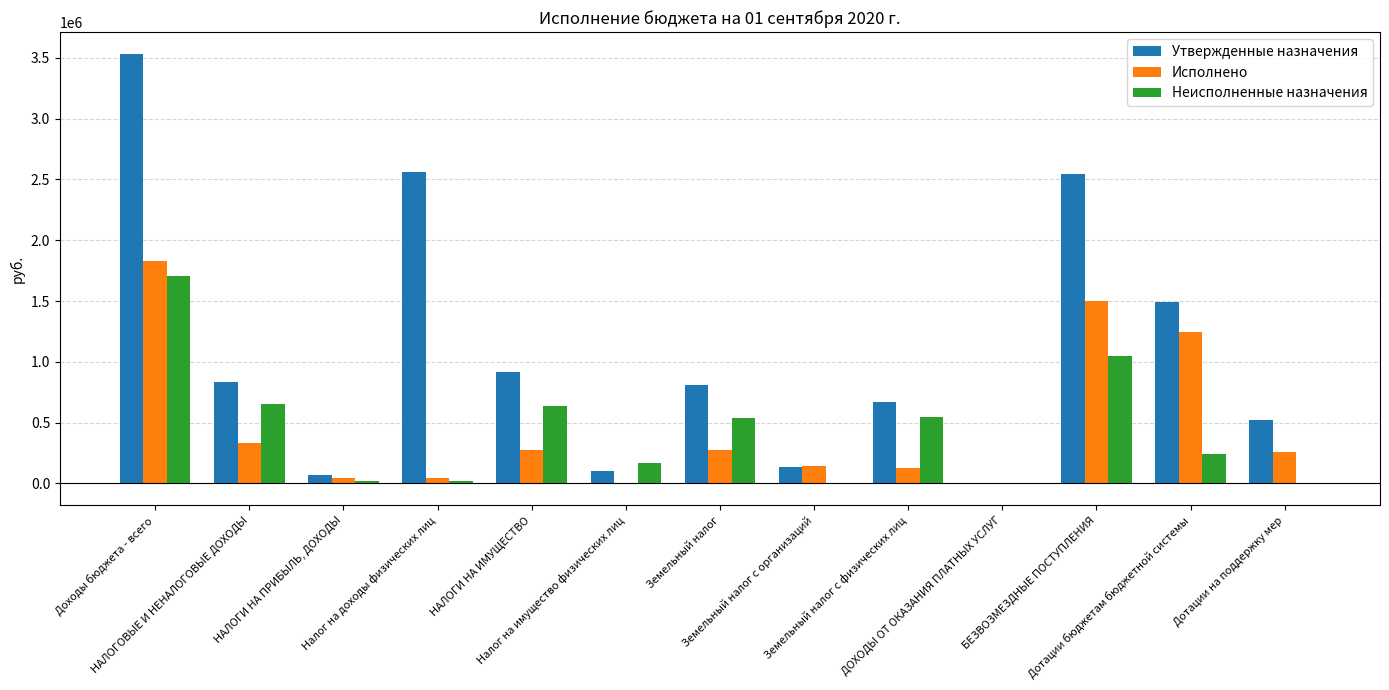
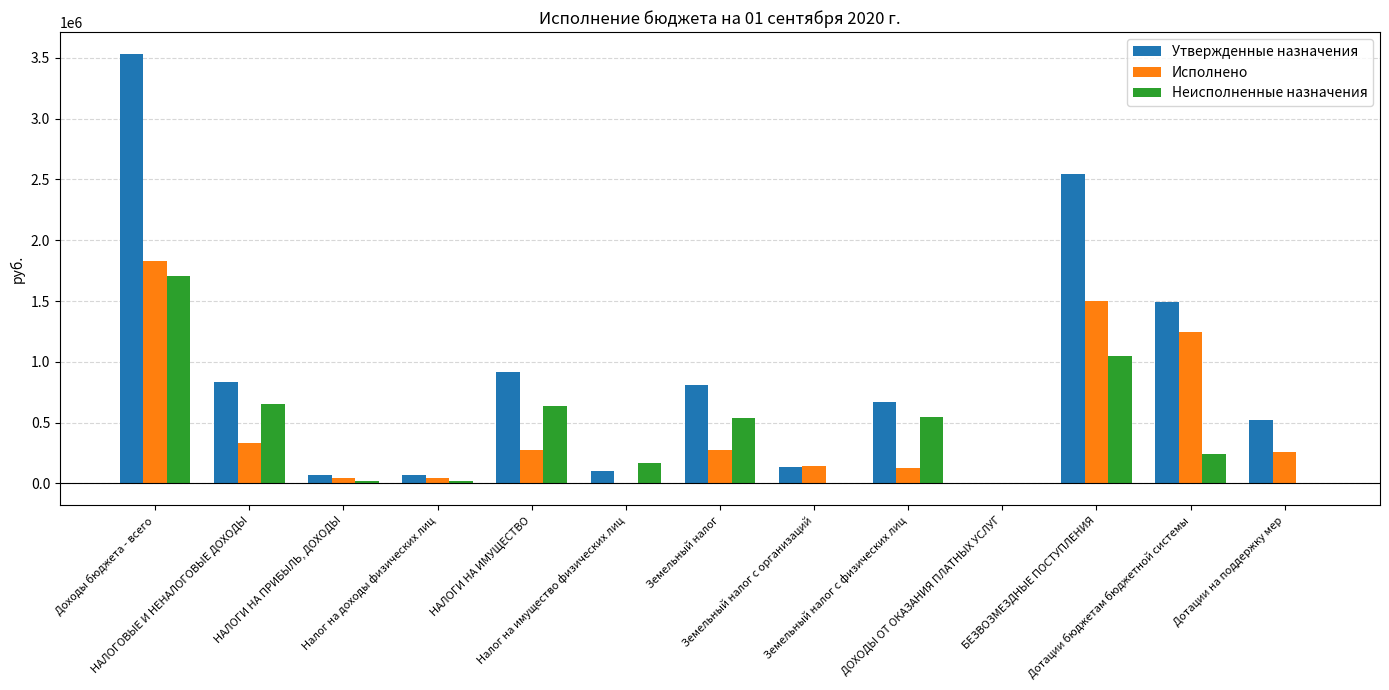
Утвержденные назначения, Налог на доходы физических лиц: 2560000 -> 70000
